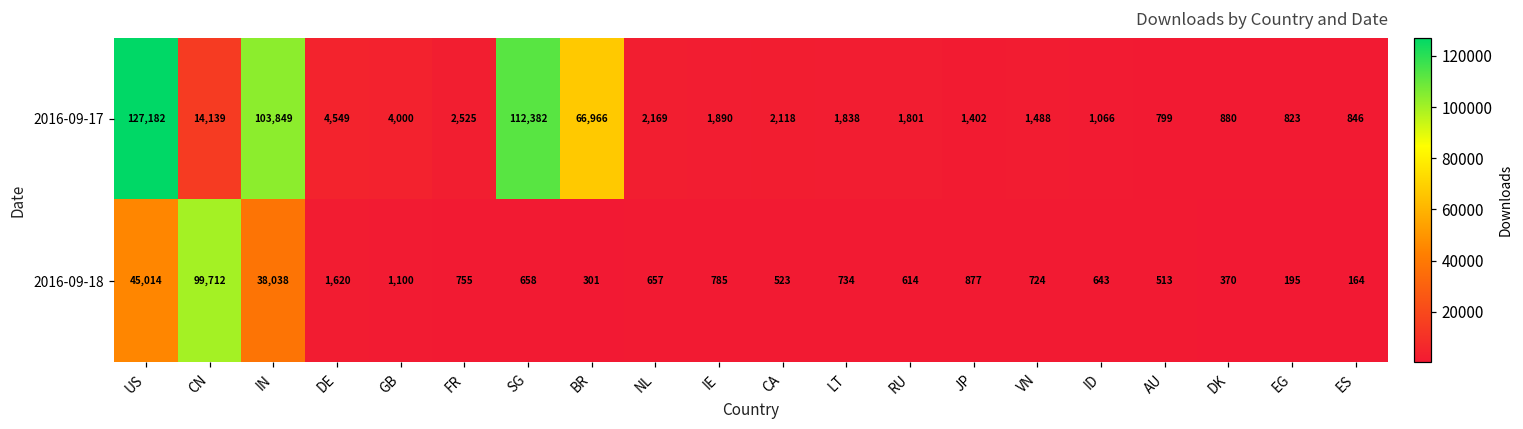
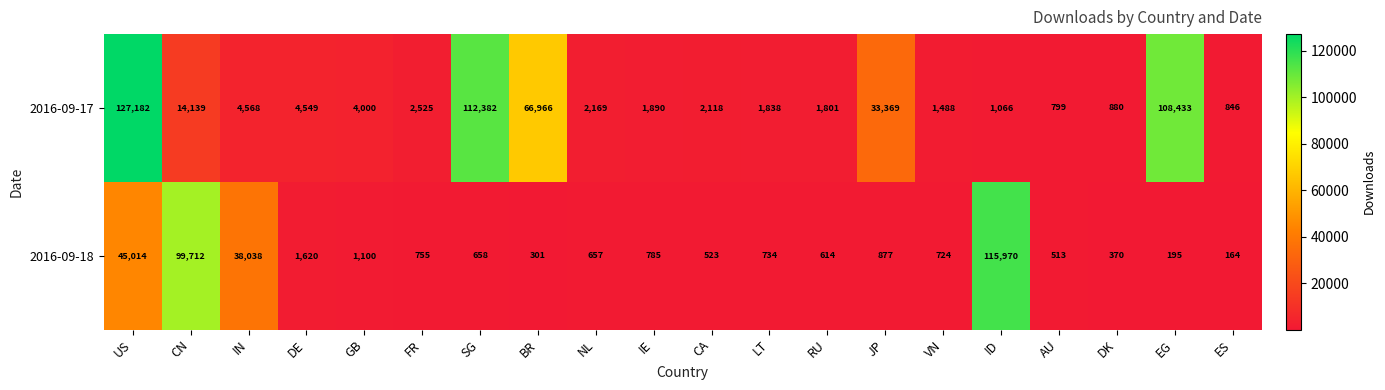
2016-09-17, IN: 103,849 -> 4,568
2016-09-17, JP: 1,402 -> 33,369
2016-09-17, EG: 823 -> 108,433
2016-09-18, ID: 643 -> 115,970
